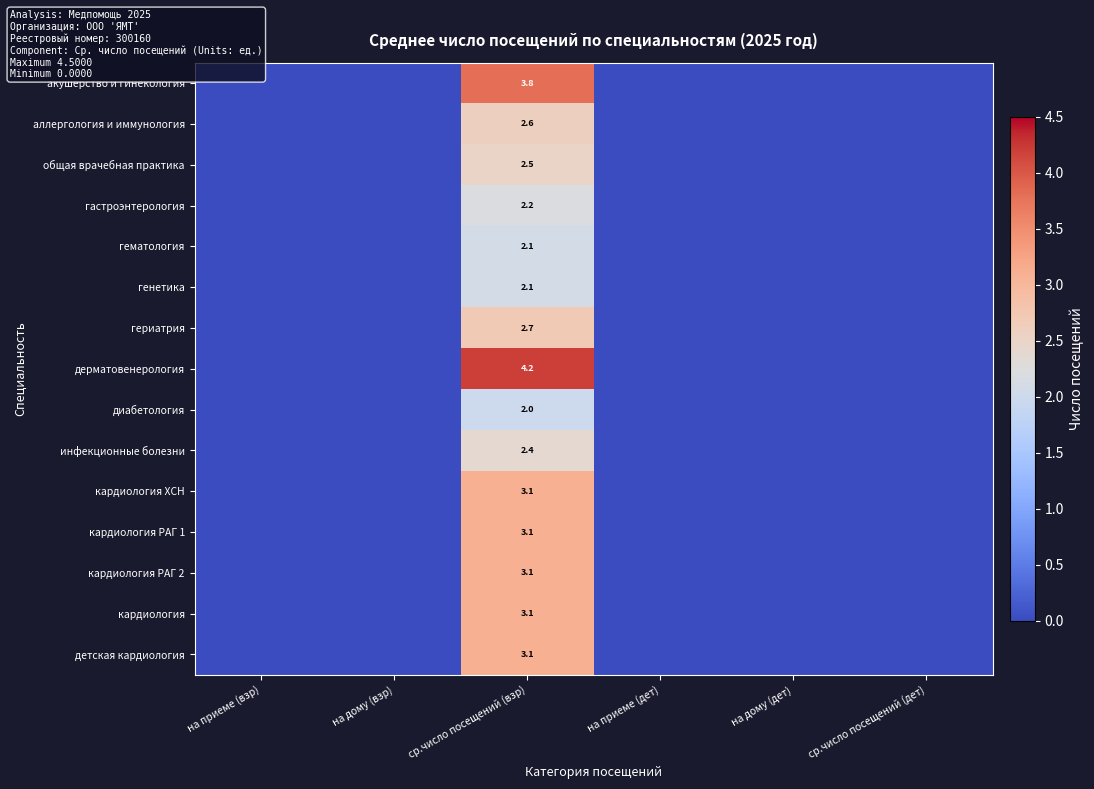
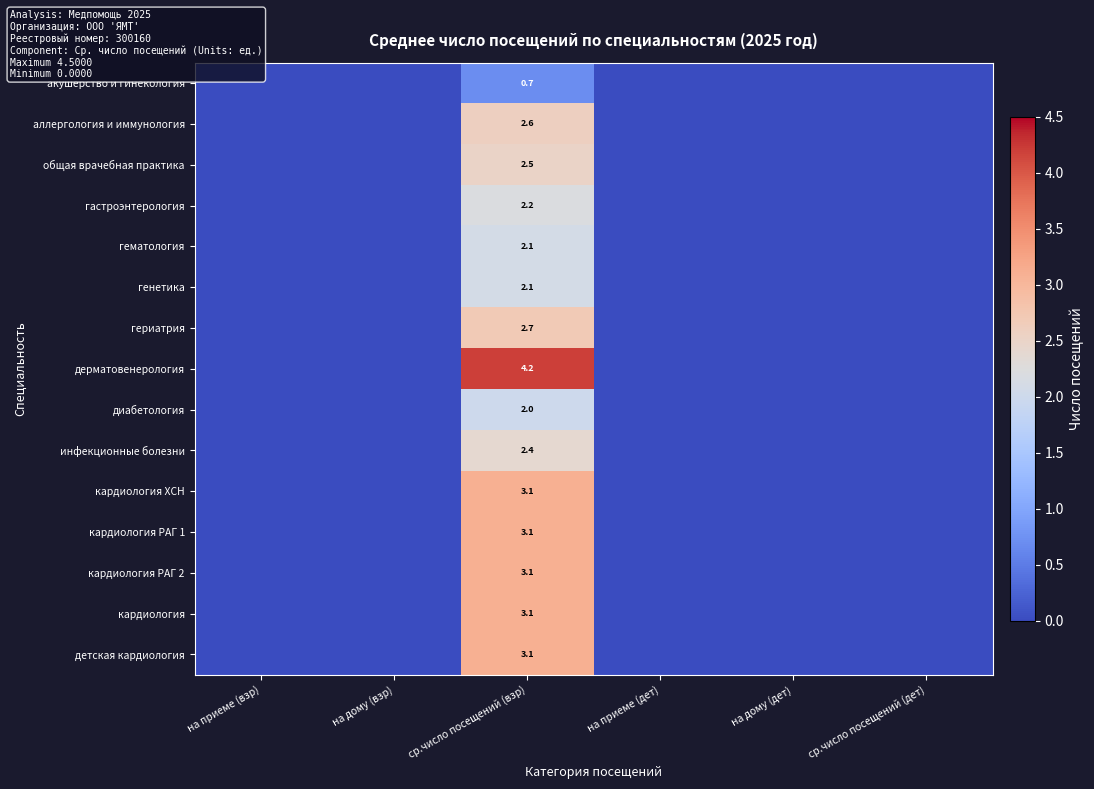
акушерство и гинекология, ср.число посещений (взр): 3.8 -> 0.7
